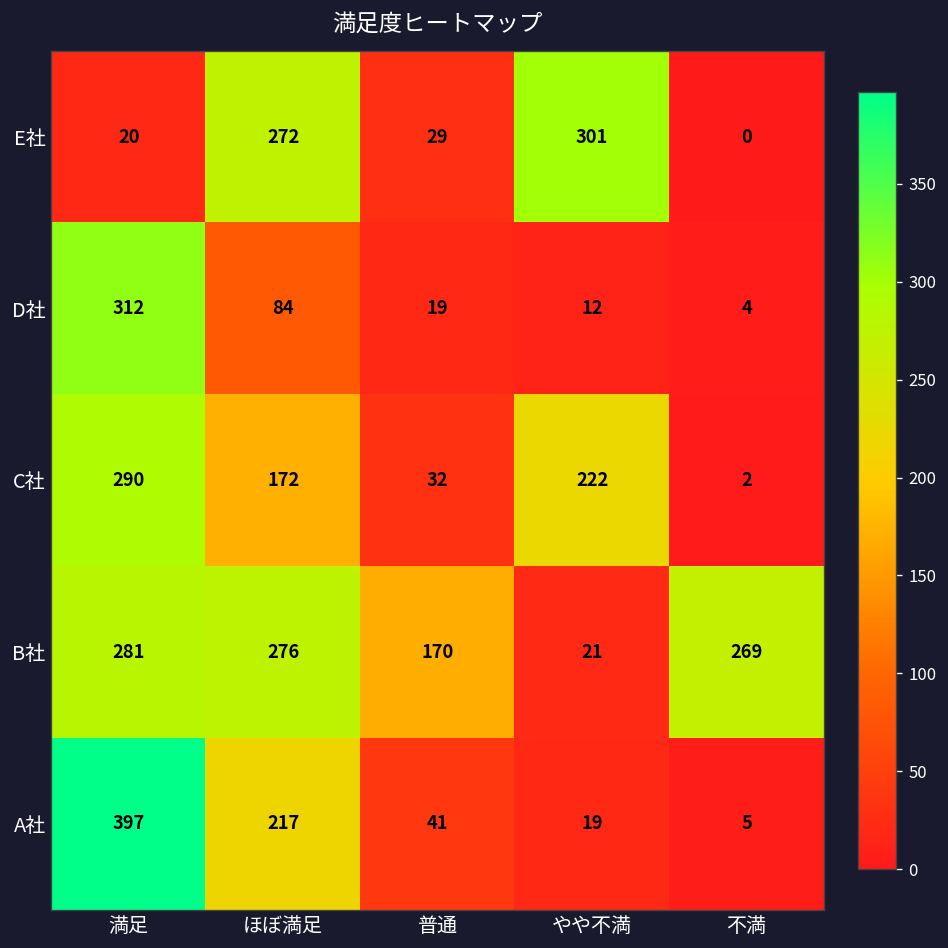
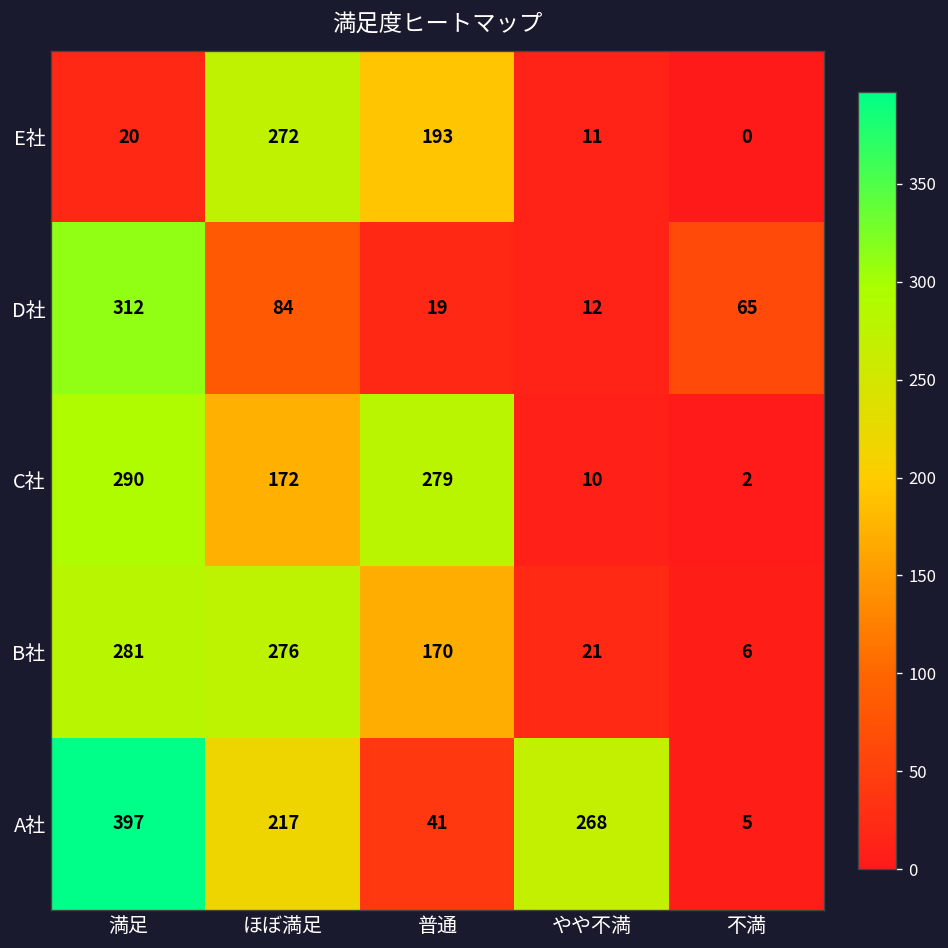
E社, 普通: 29 -> 193
E社, やや不満: 301 -> 11
D社, 不満: 4 -> 65
C社, 普通: 32 -> 279
C社, やや不満: 222 -> 10
B社, 不満: 269 -> 6
A社, やや不満: 19 -> 268
